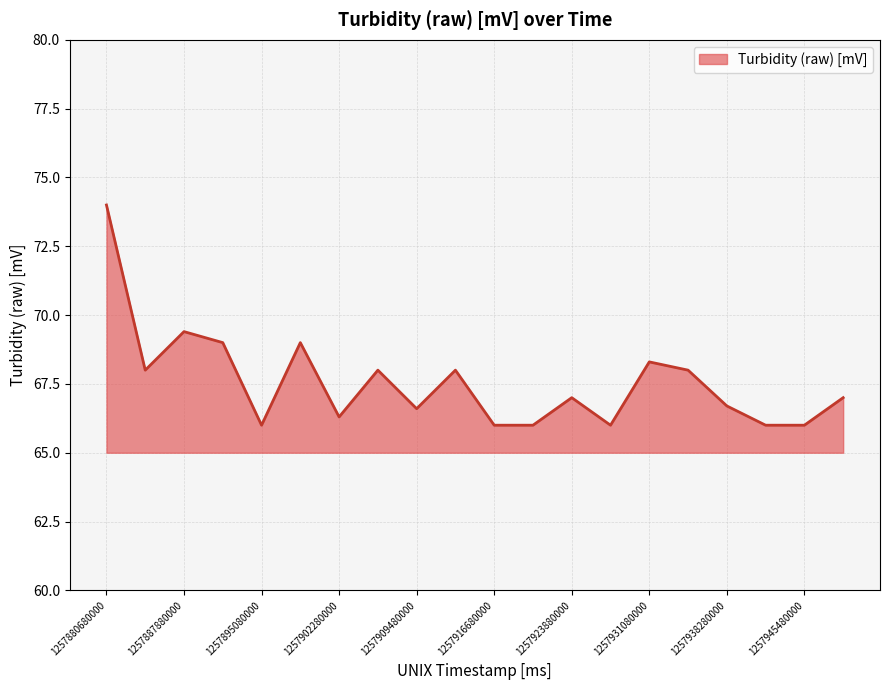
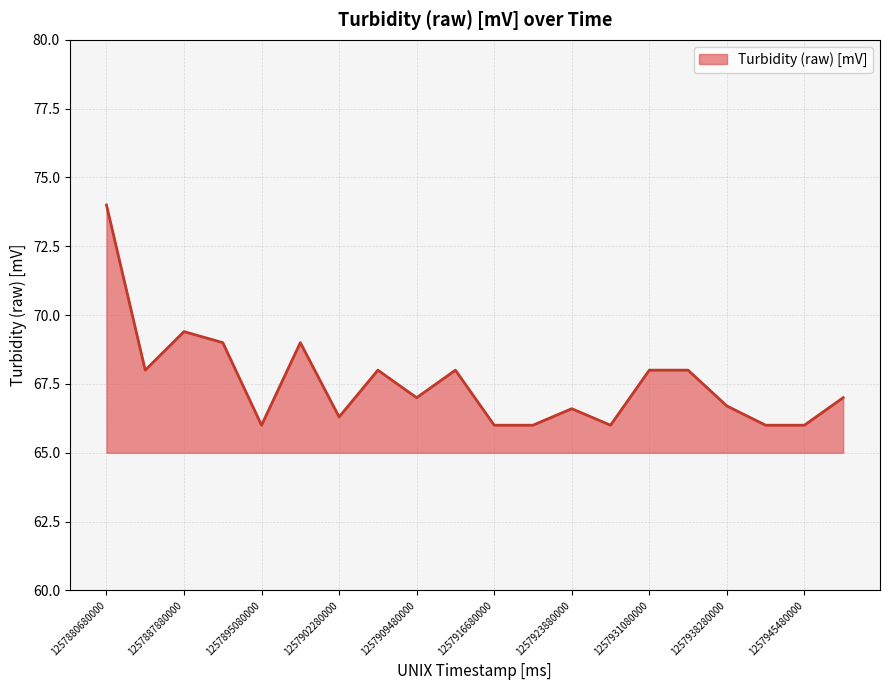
1257909480000: 66.6 -> 67.0
1257923880000: 67.0 -> 66.6
1257931080000: 68.3 -> 68.0
